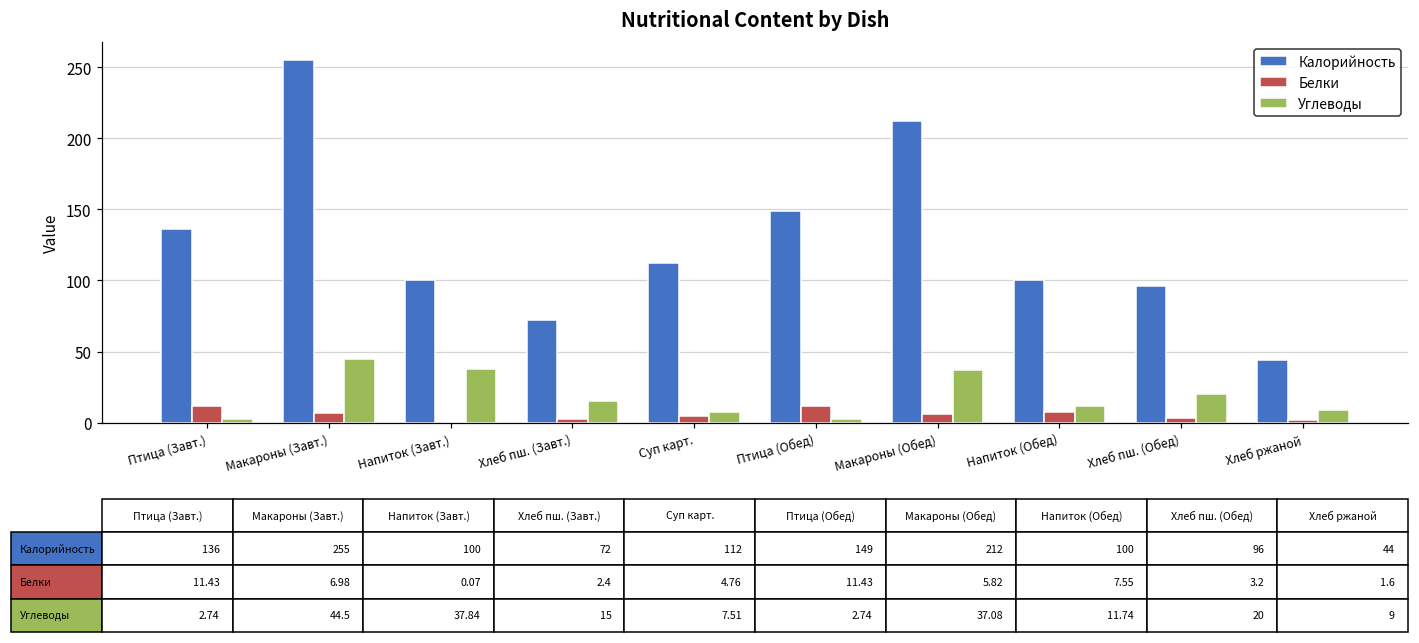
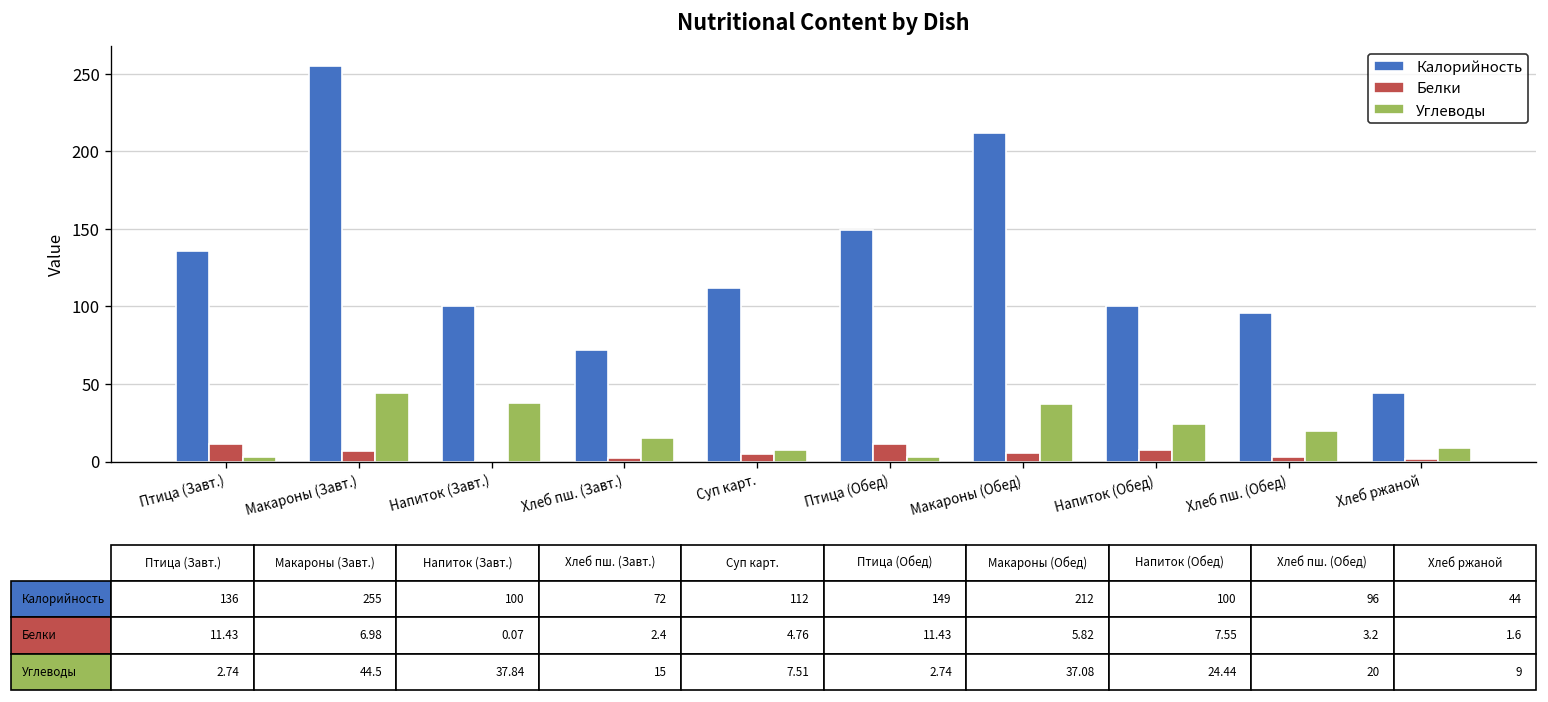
Углеводы, Напиток (Обед): 11.74 -> 24.44
